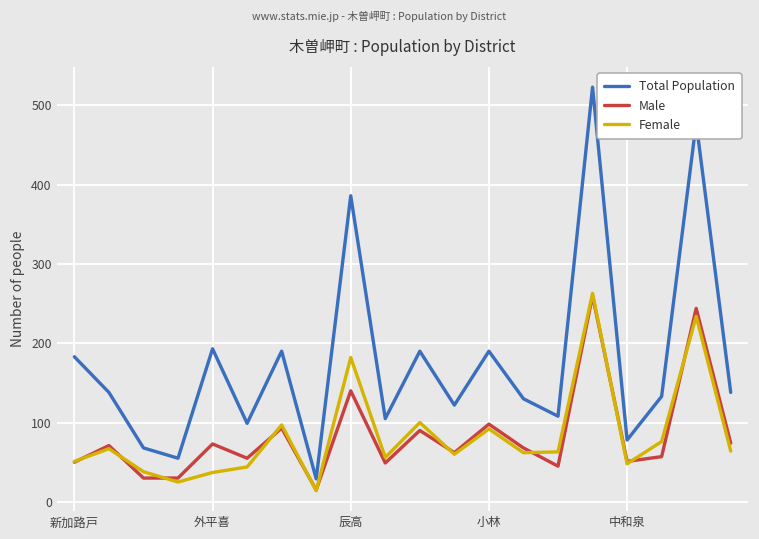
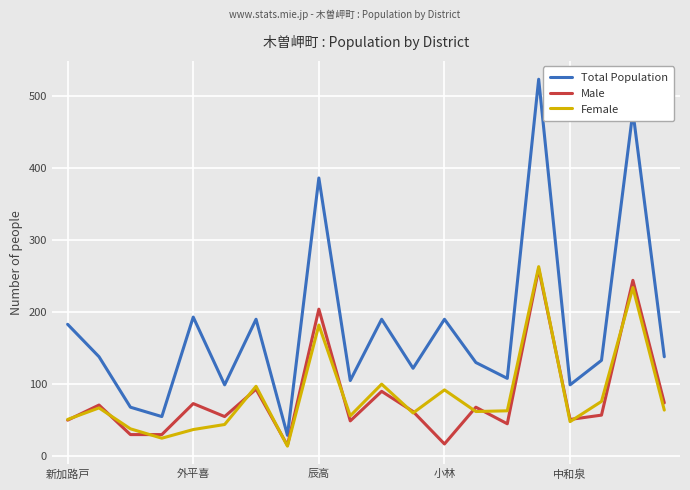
Male, 辰高: 140 -> 200
Male, 小林: 100 -> 20
Total Population, 中和泉: 80 -> 100
